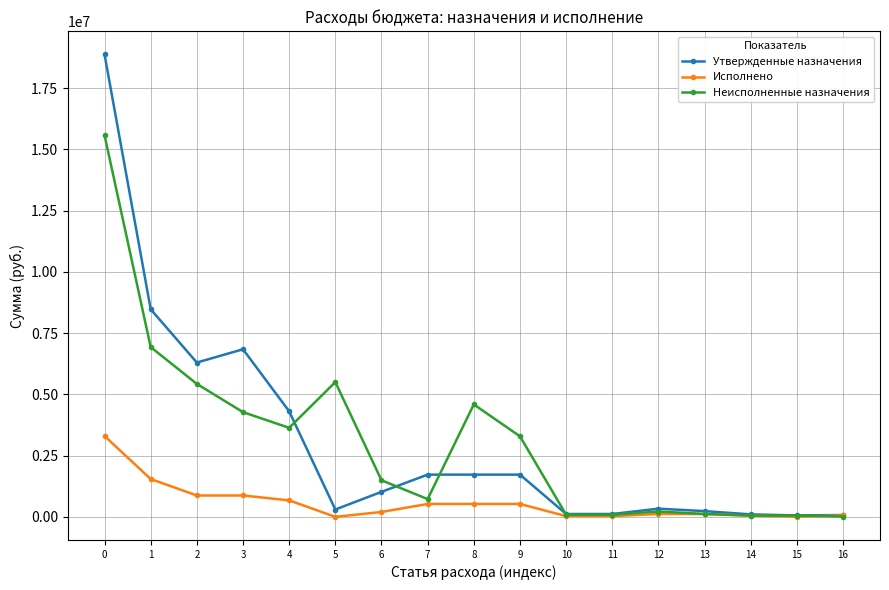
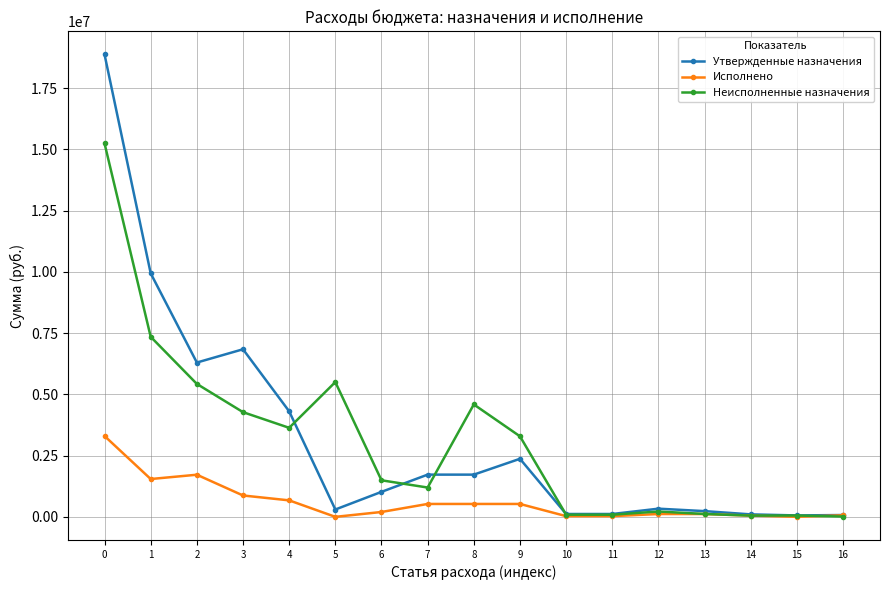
Неисполненные назначения, 0: 15600000 -> 15200000
Утвержденные назначения, 1: 8500000 -> 9900000
Неисполненные назначения, 1: 6900000 -> 7400000
Исполнено, 2: 900000 -> 1700000
Неисполненные назначения, 7: 700000 -> 1200000
Утвержденные назначения, 9: 1700000 -> 2400000
